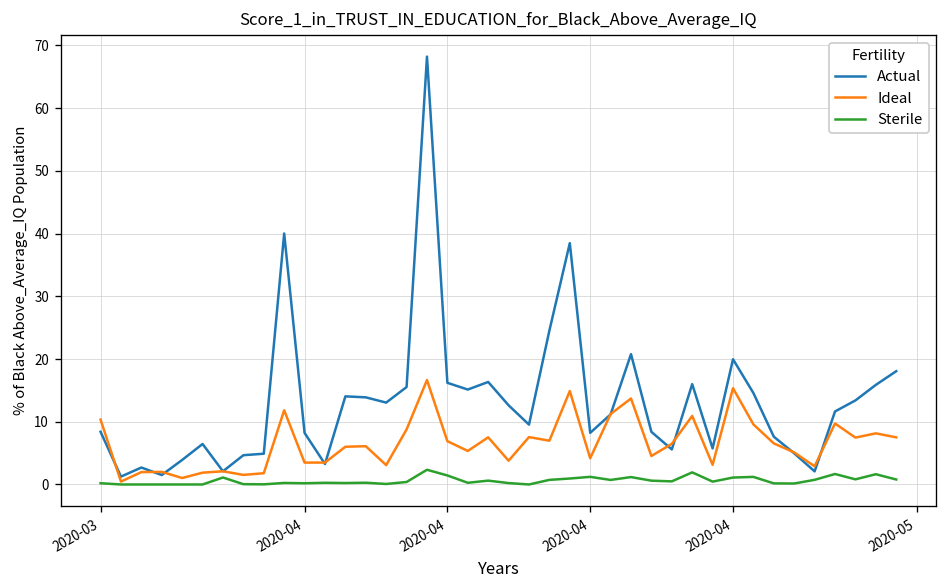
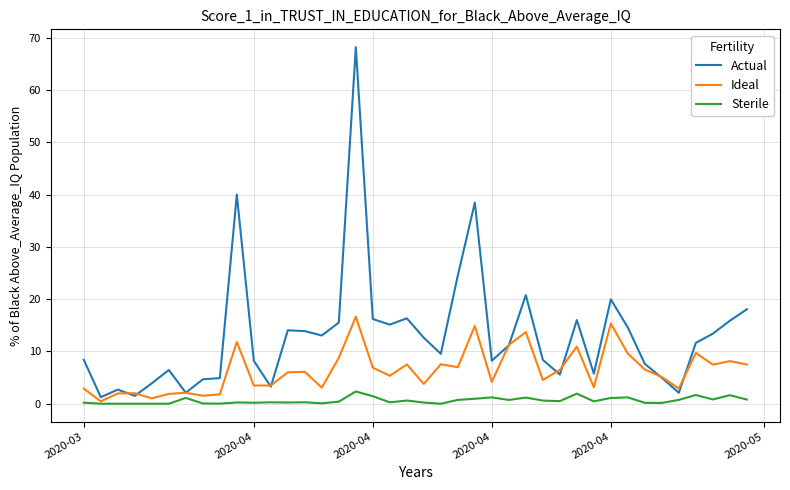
Ideal, 2020-03: 10 -> 3
